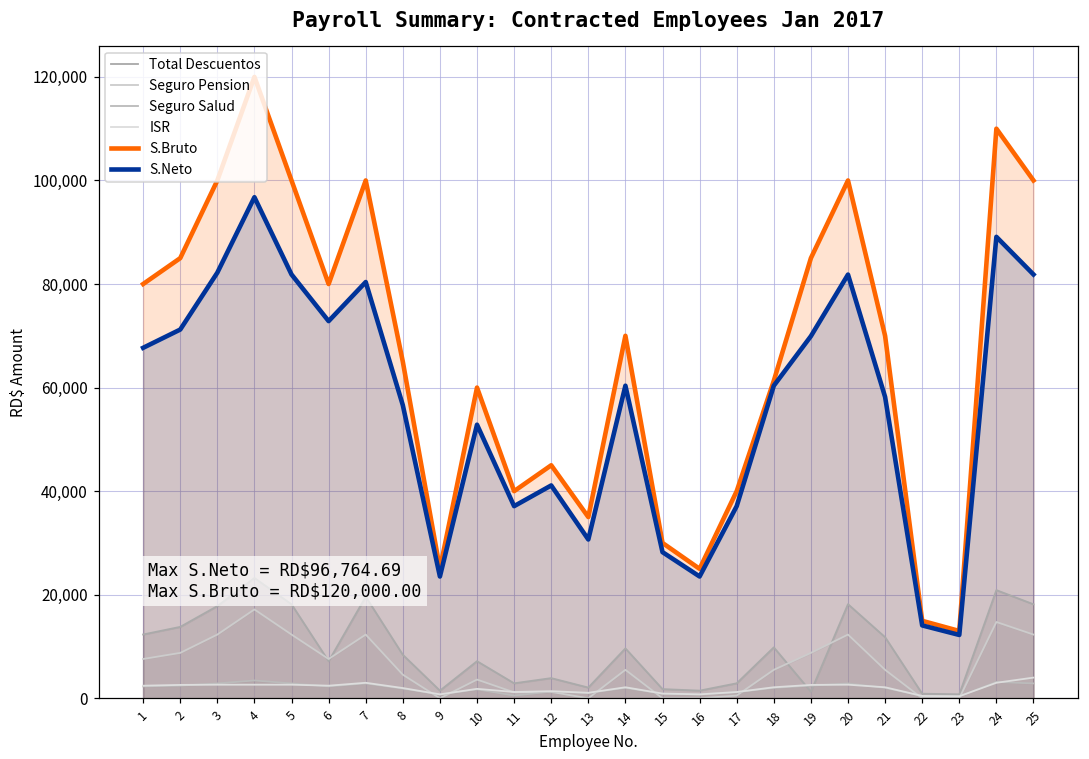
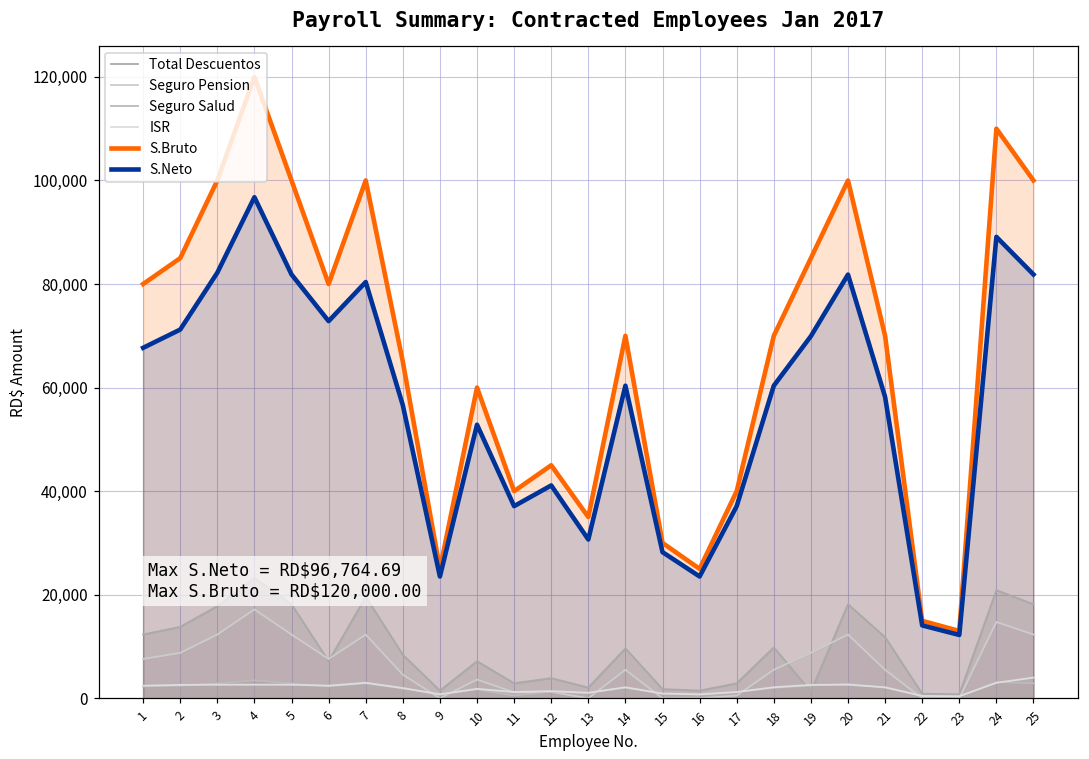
S.Bruto, 18: 61,000 -> 70,000
